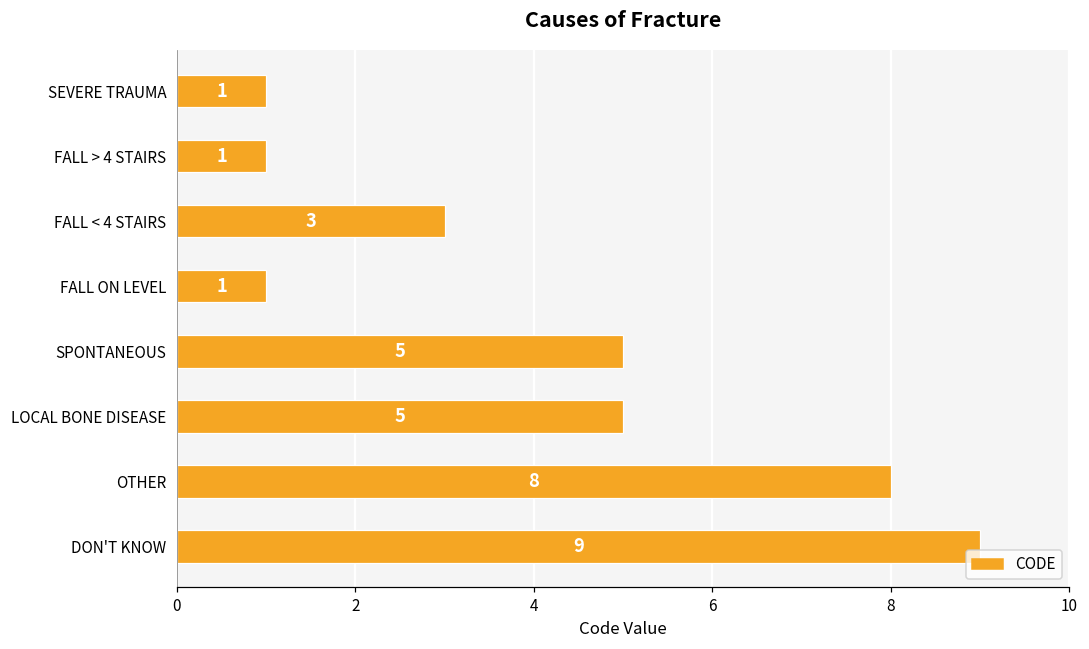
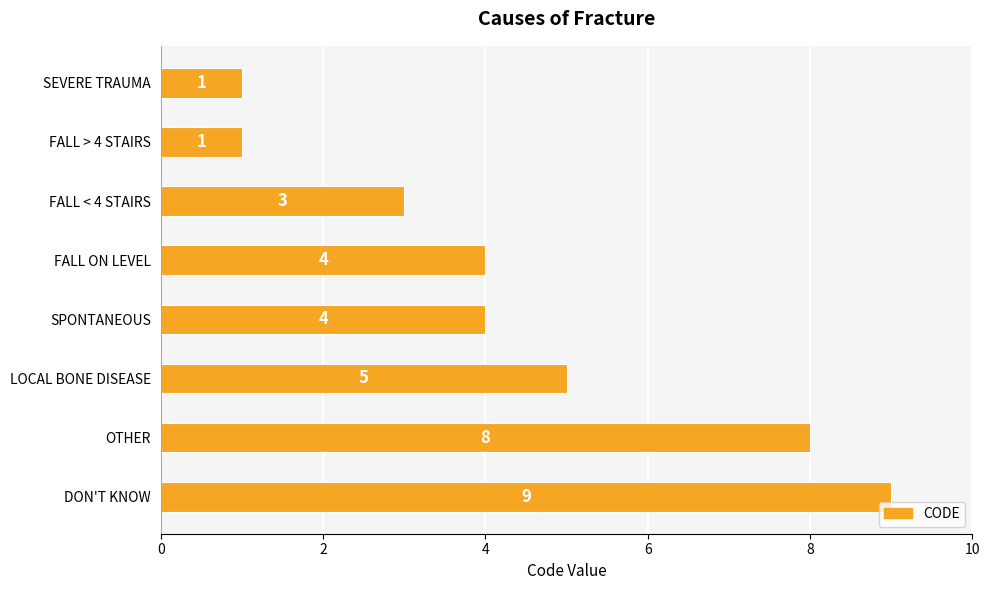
FALL ON LEVEL: 1 -> 4
SPONTANEOUS: 5 -> 4
